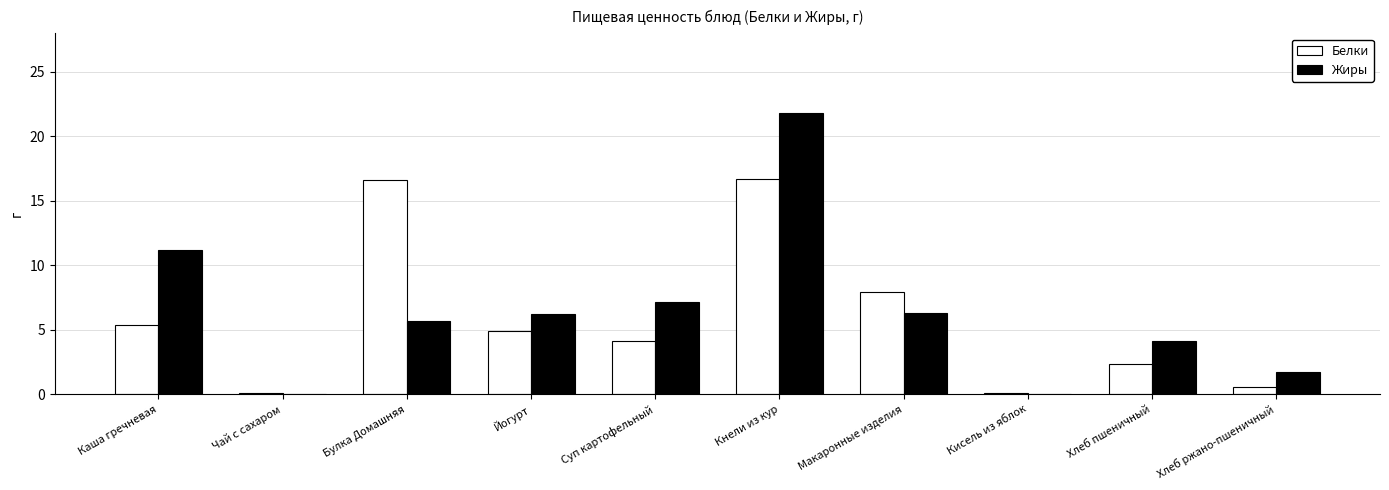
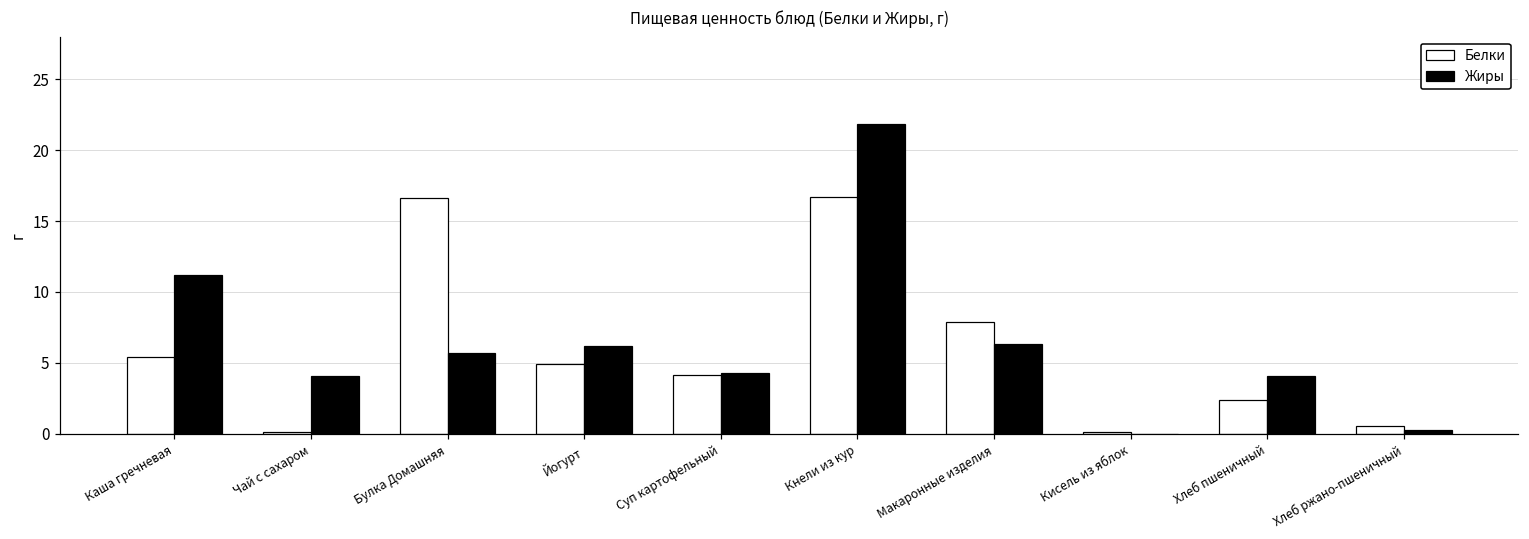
Жиры, Чай с сахаром: 0.0 -> 4.1
Жиры, Суп картофельный: 7.2 -> 4.3
Жиры, Хлеб ржано-пшеничный: 1.7 -> 0.2
